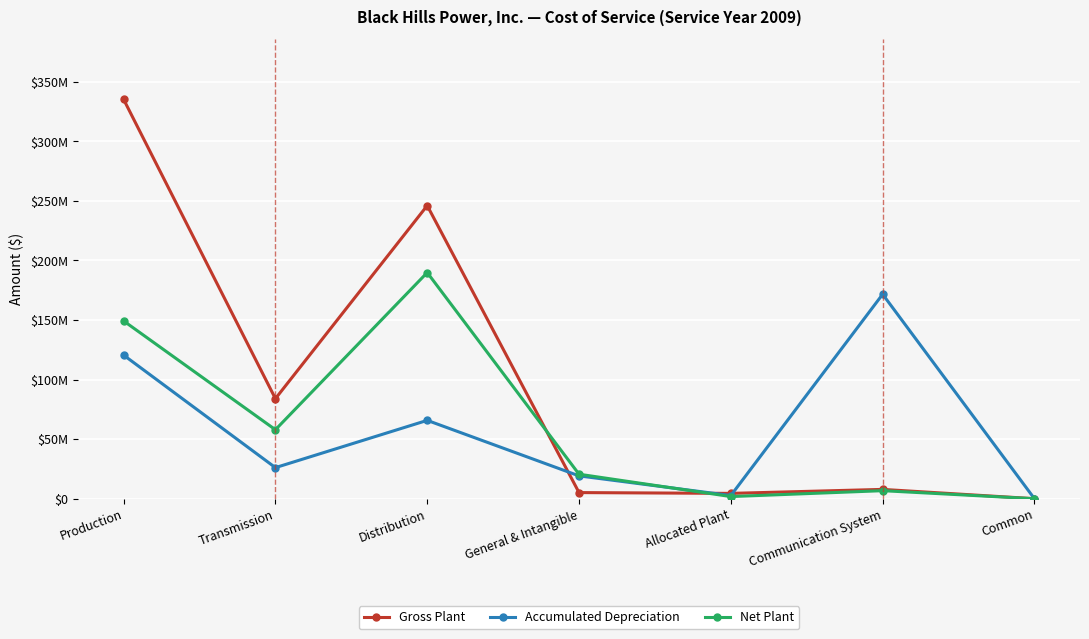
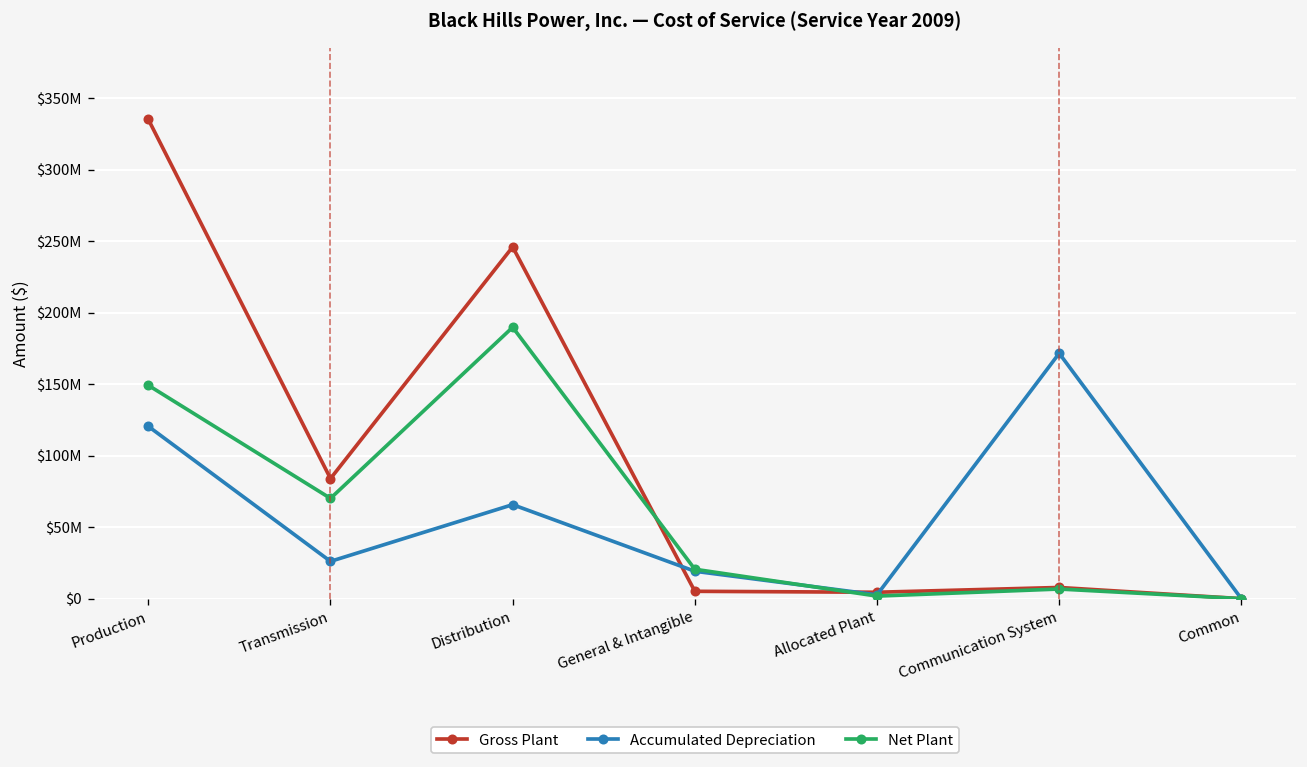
Net Plant, Transmission: $58000000 -> $70000000
